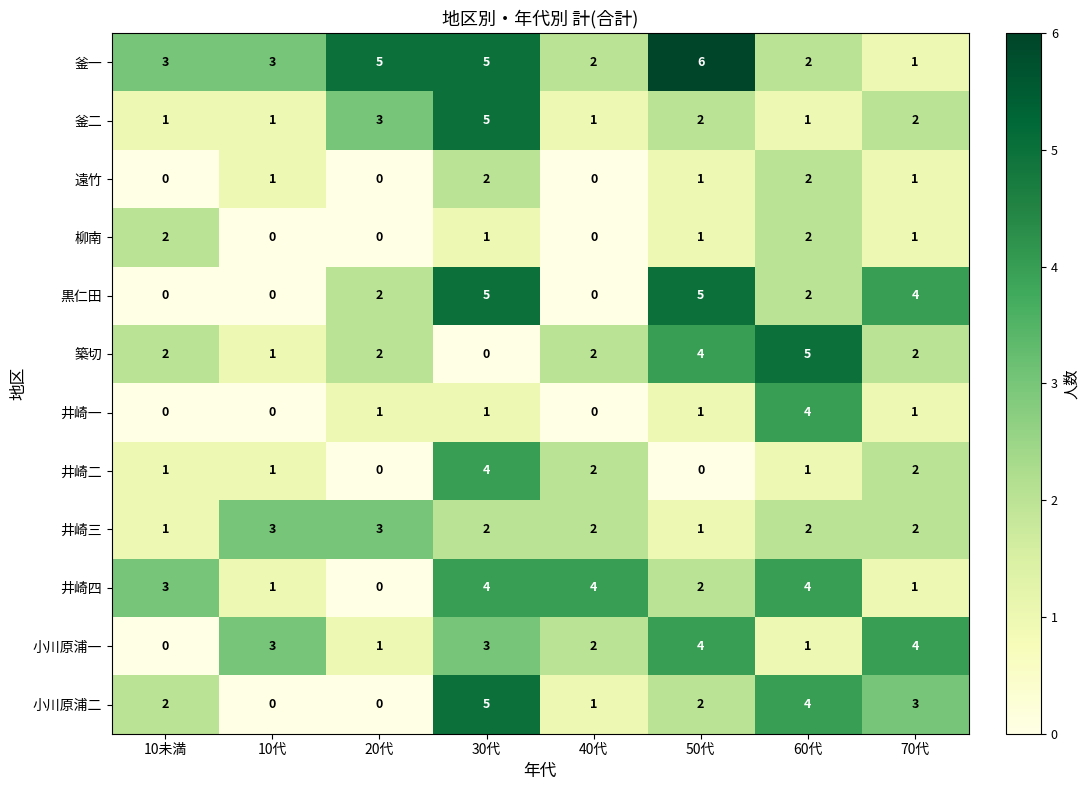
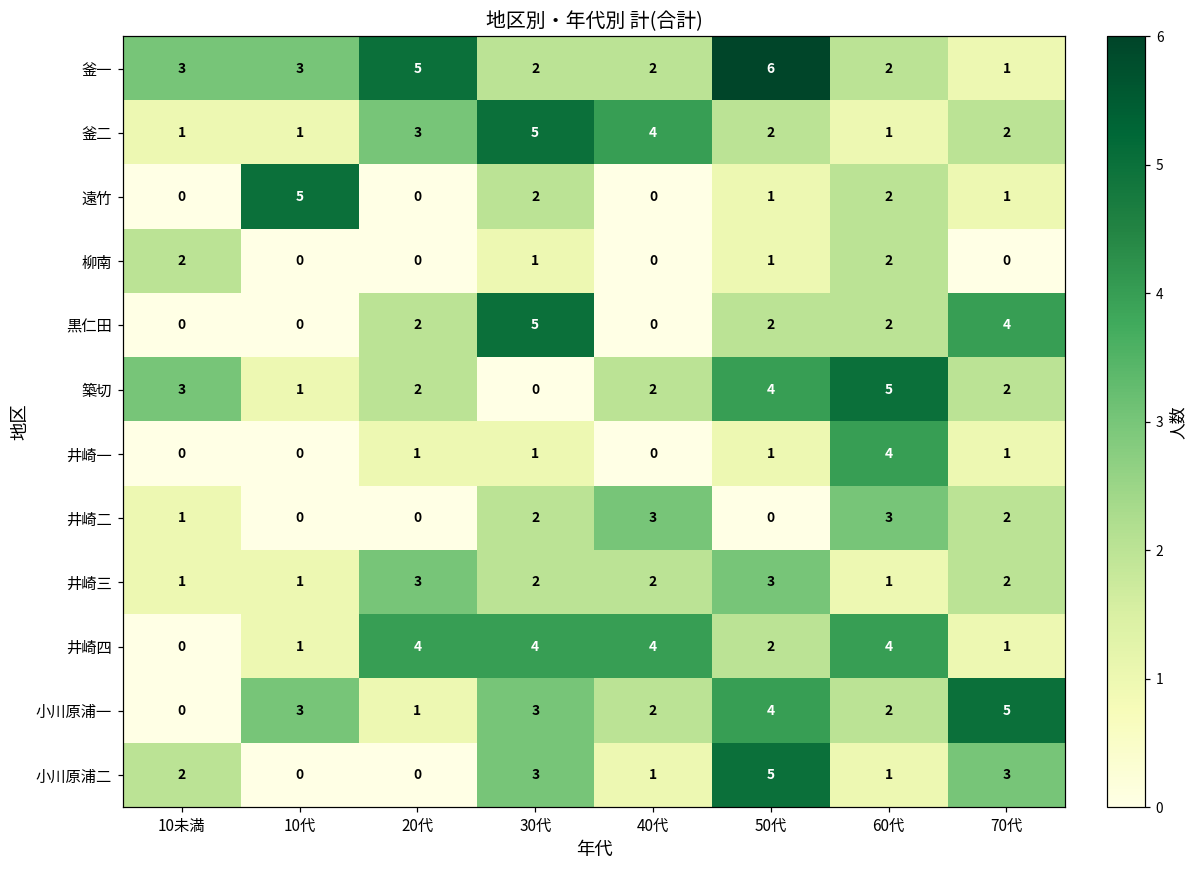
釜一, 30代: 5 -> 2
釜二, 40代: 1 -> 4
遠竹, 10代: 1 -> 5
柳南, 70代: 1 -> 0
黒仁田, 50代: 5 -> 2
築切, 10未満: 2 -> 3
井崎二, 10代: 1 -> 0
井崎二, 30代: 4 -> 2
井崎二, 40代: 2 -> 3
井崎二, 60代: 1 -> 3
井崎三, 10代: 3 -> 1
井崎三, 50代: 1 -> 3
井崎三, 60代: 2 -> 1
井崎四, 10未満: 3 -> 0
井崎四, 20代: 0 -> 4
小川原浦一, 60代: 1 -> 2
小川原浦一, 70代: 4 -> 5
小川原浦二, 30代: 5 -> 3
小川原浦二, 50代: 2 -> 5
小川原浦二, 60代: 4 -> 1
